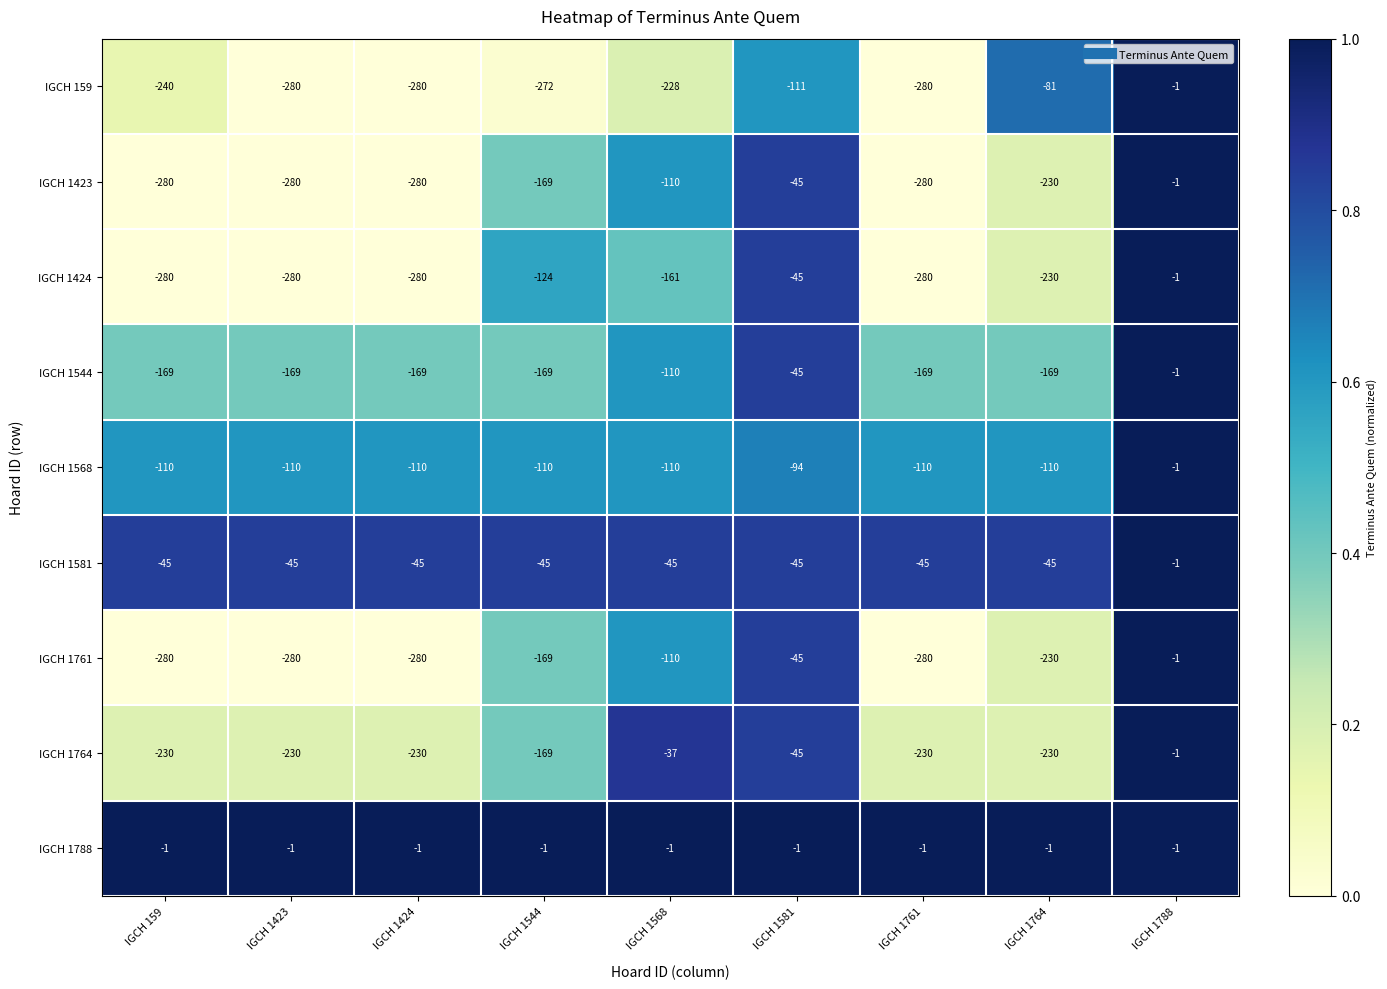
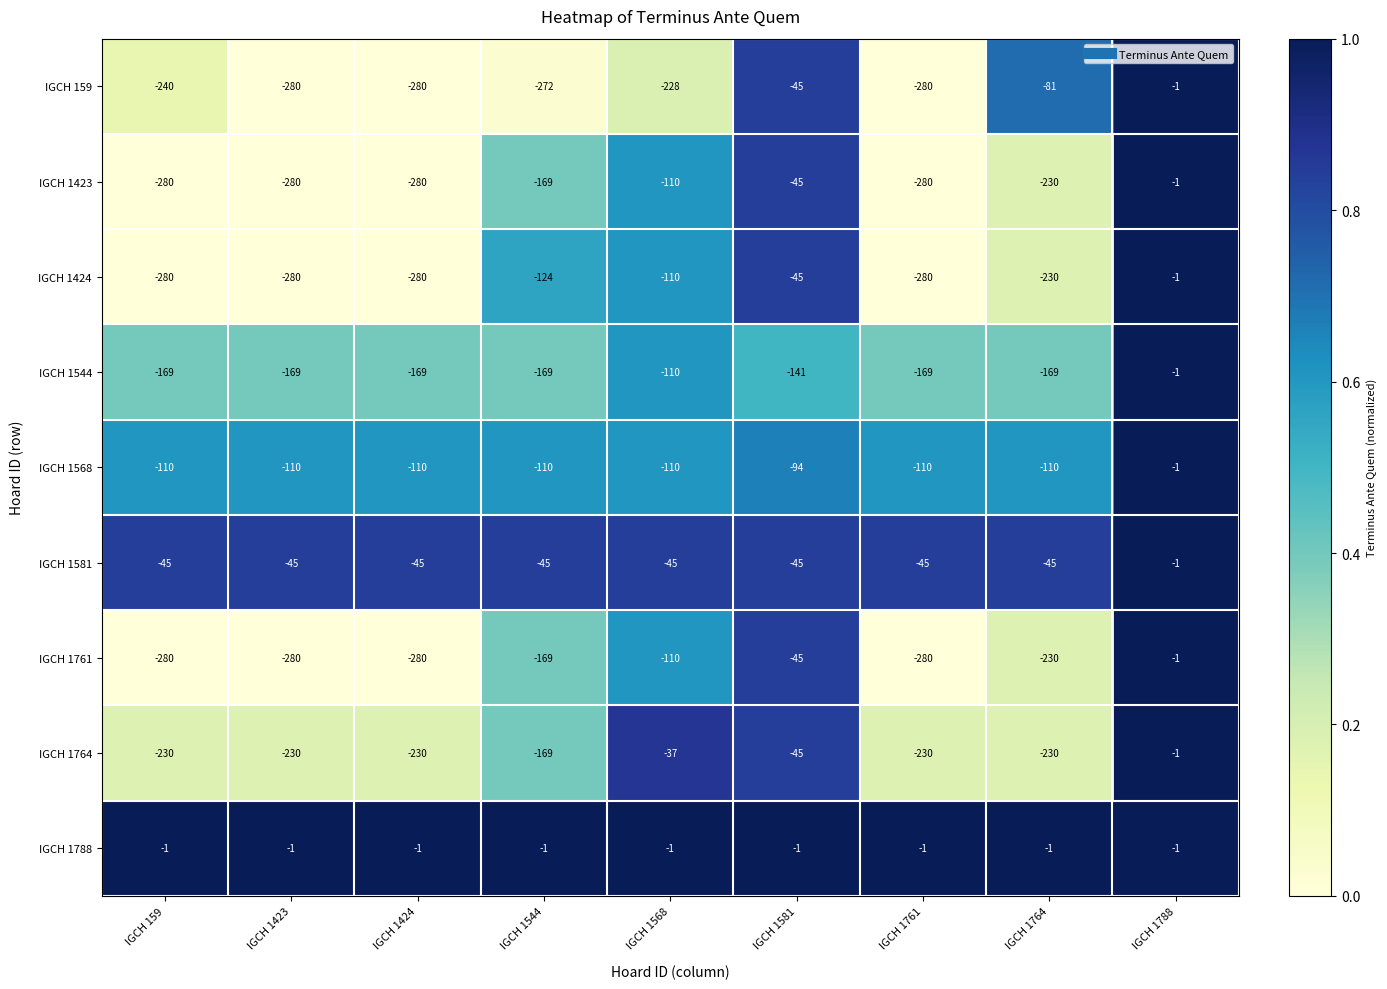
IGCH 159, IGCH 1581: -111 -> -45
IGCH 1424, IGCH 1568: -161 -> -110
IGCH 1544, IGCH 1581: -45 -> -141
